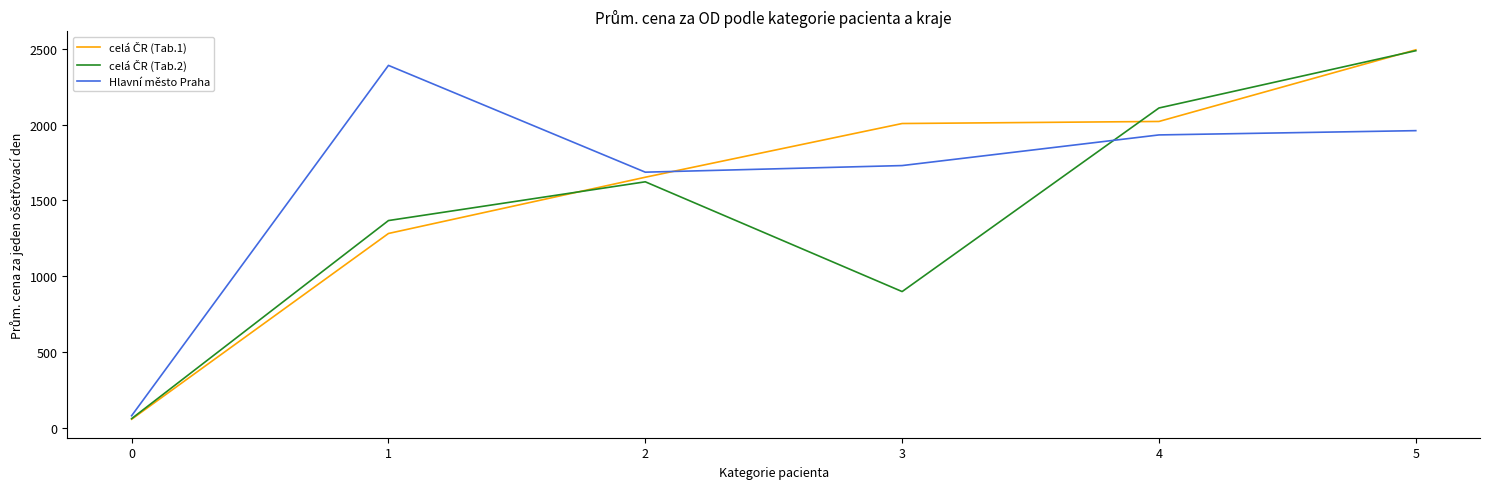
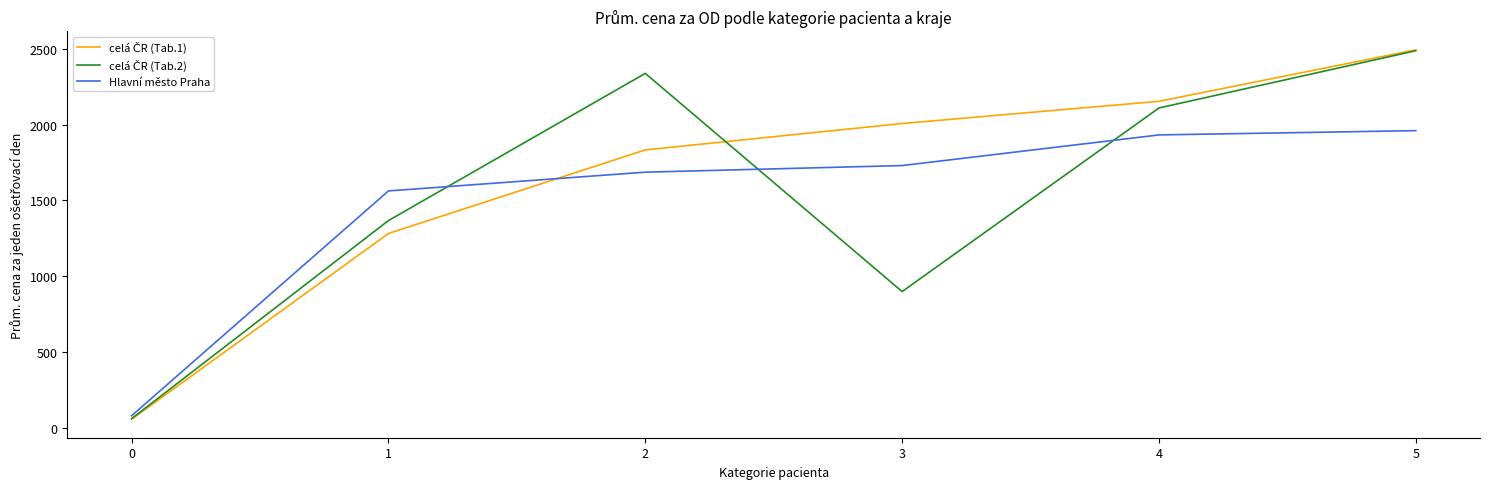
Hlavní město Praha, 1: 2390 -> 1560
celá ČR (Tab.1), 2: 1650 -> 1830
celá ČR (Tab.2), 2: 1620 -> 2340
celá ČR (Tab.1), 4: 2020 -> 2150
